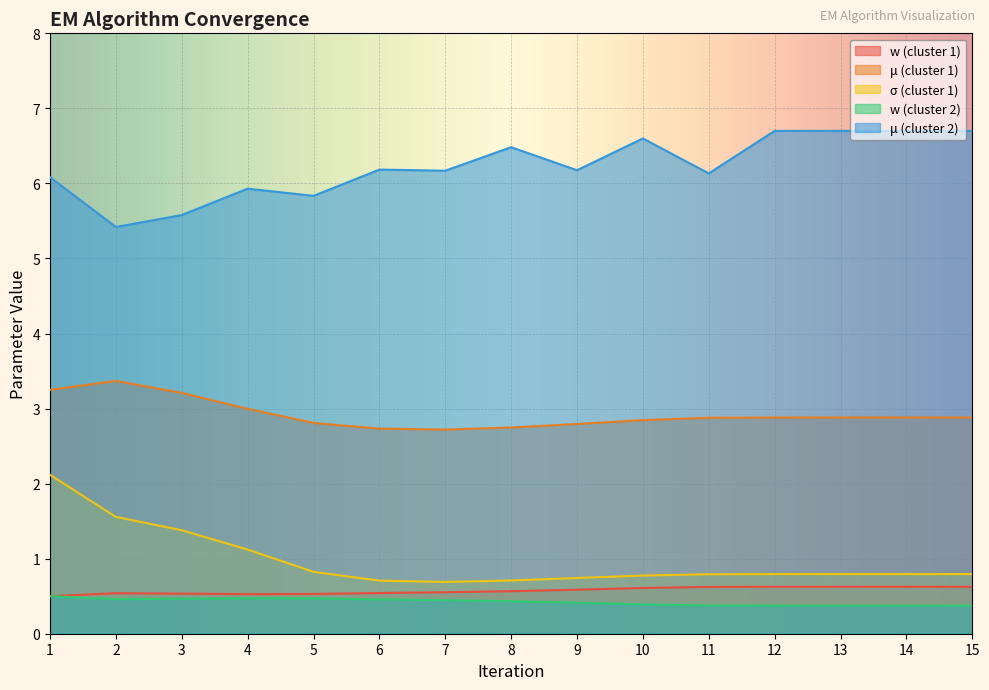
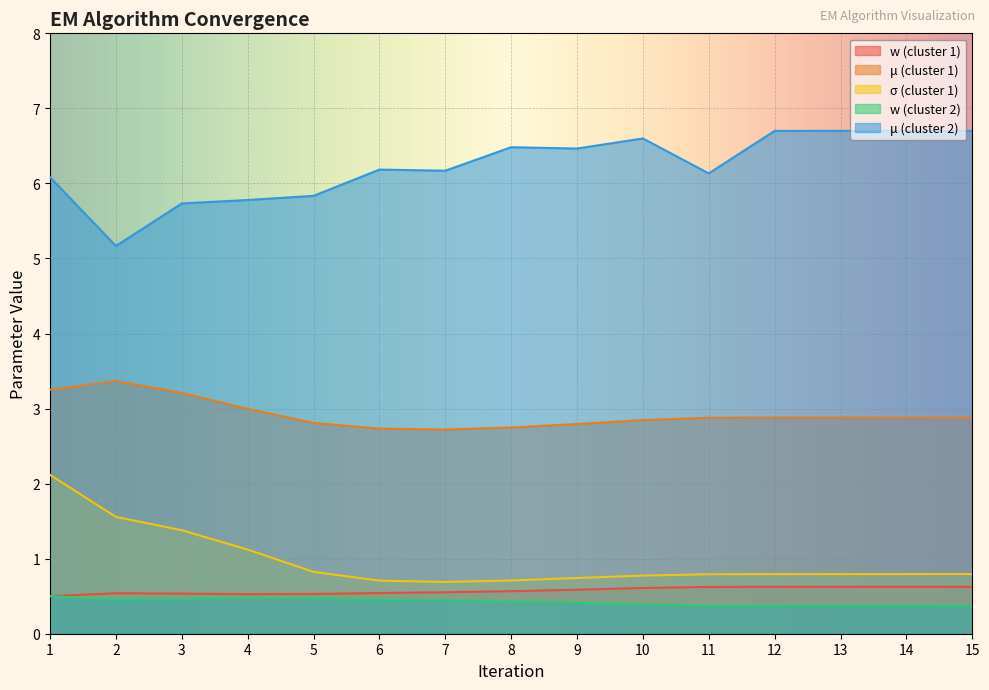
μ (cluster 2), 2: 5.4 -> 5.2
μ (cluster 2), 3: 5.6 -> 5.7
μ (cluster 2), 4: 5.9 -> 5.8
μ (cluster 2), 9: 6.2 -> 6.5
